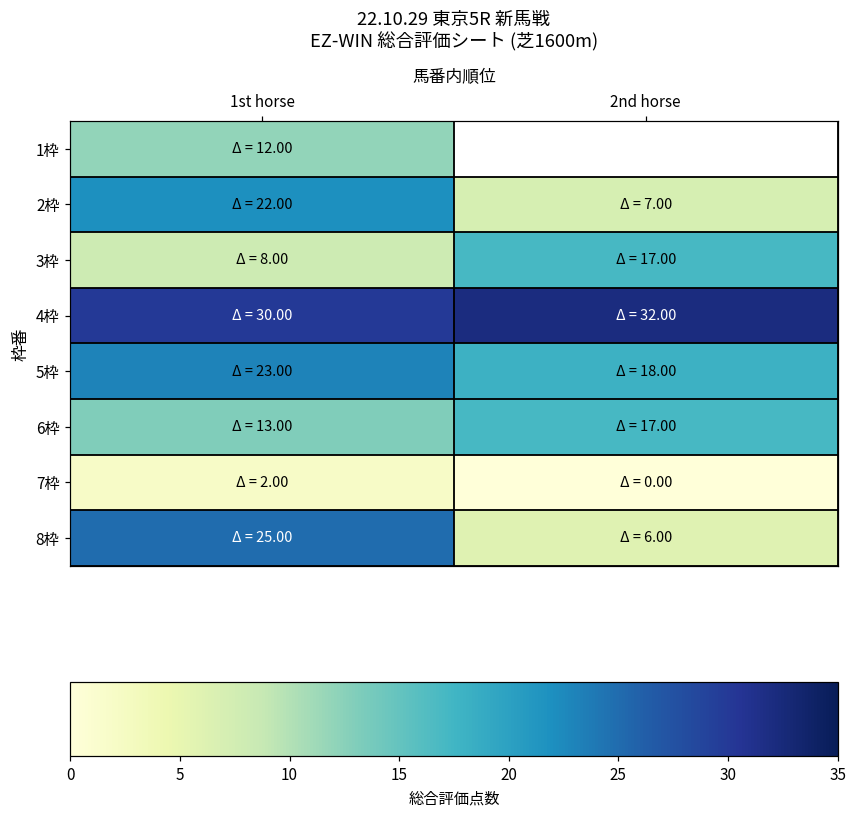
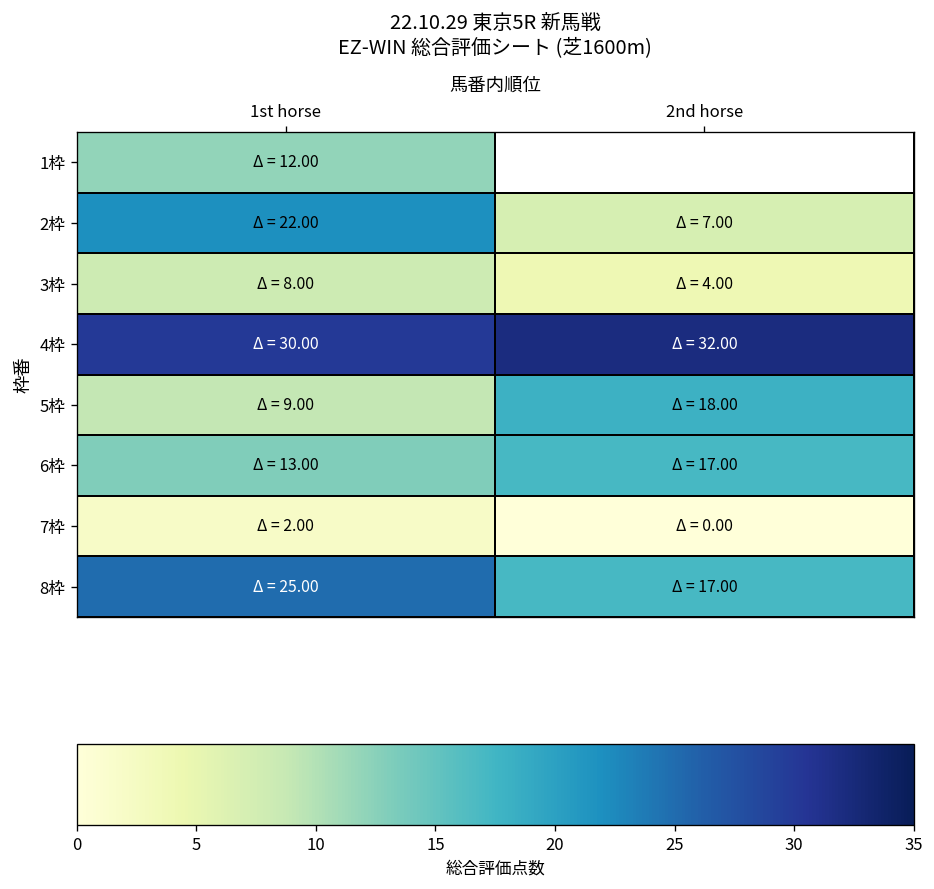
3枠, 2nd horse: 17.00 -> 4.00
5枠, 1st horse: 23.00 -> 9.00
8枠, 2nd horse: 6.00 -> 17.00
